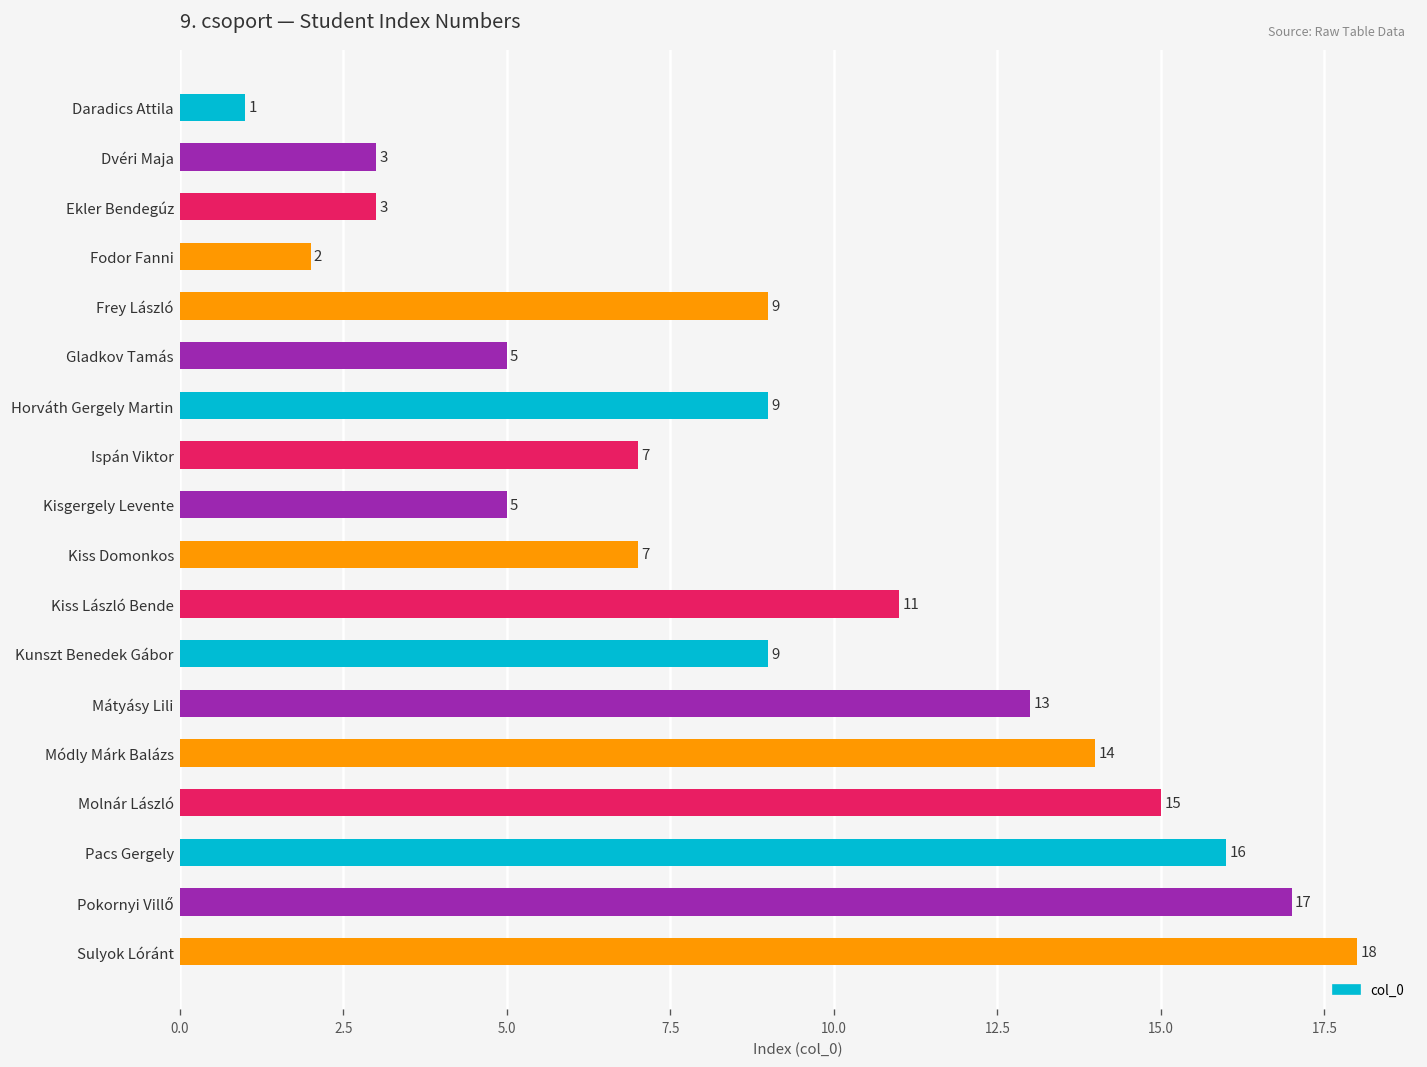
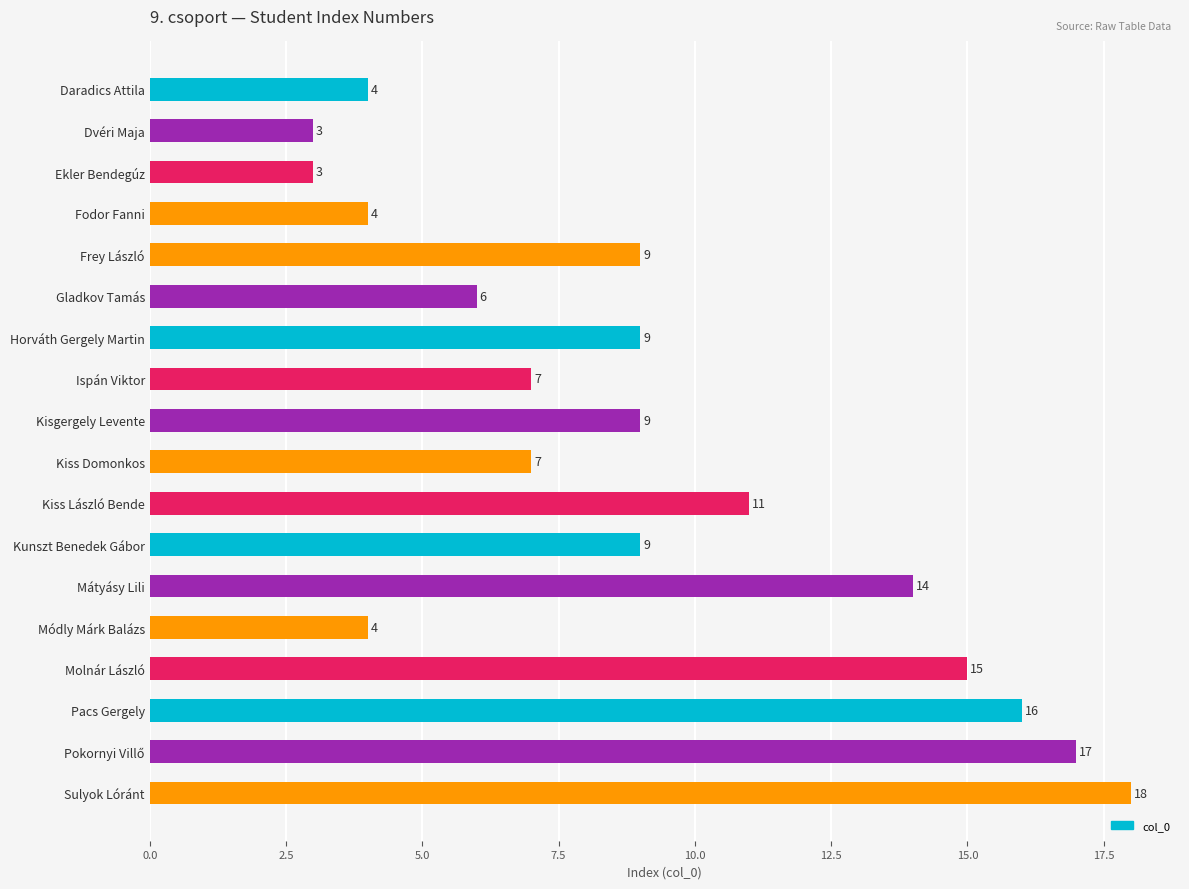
Daradics Attila: 1 -> 4
Fodor Fanni: 2 -> 4
Gladkov Tamás: 5 -> 6
Kisgergely Levente: 5 -> 9
Mátyásy Lili: 13 -> 14
Módly Márk Balázs: 14 -> 4
